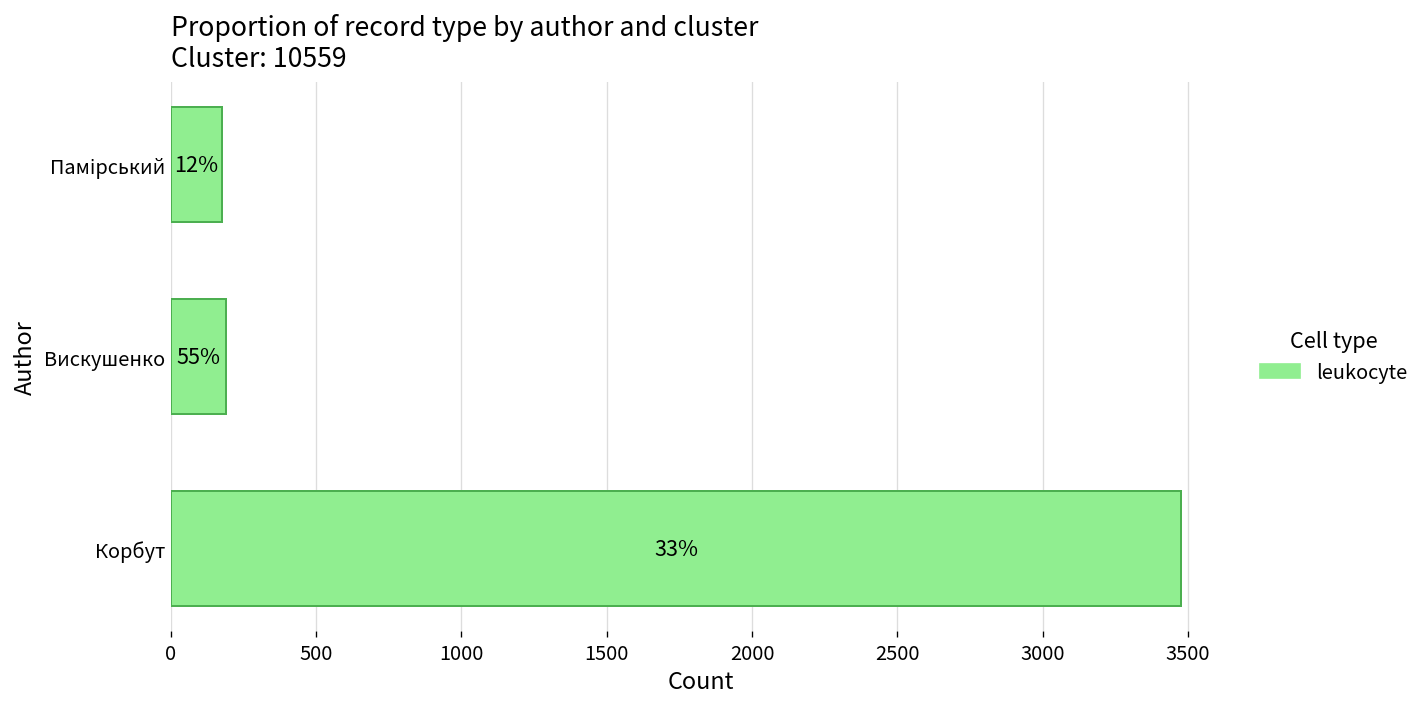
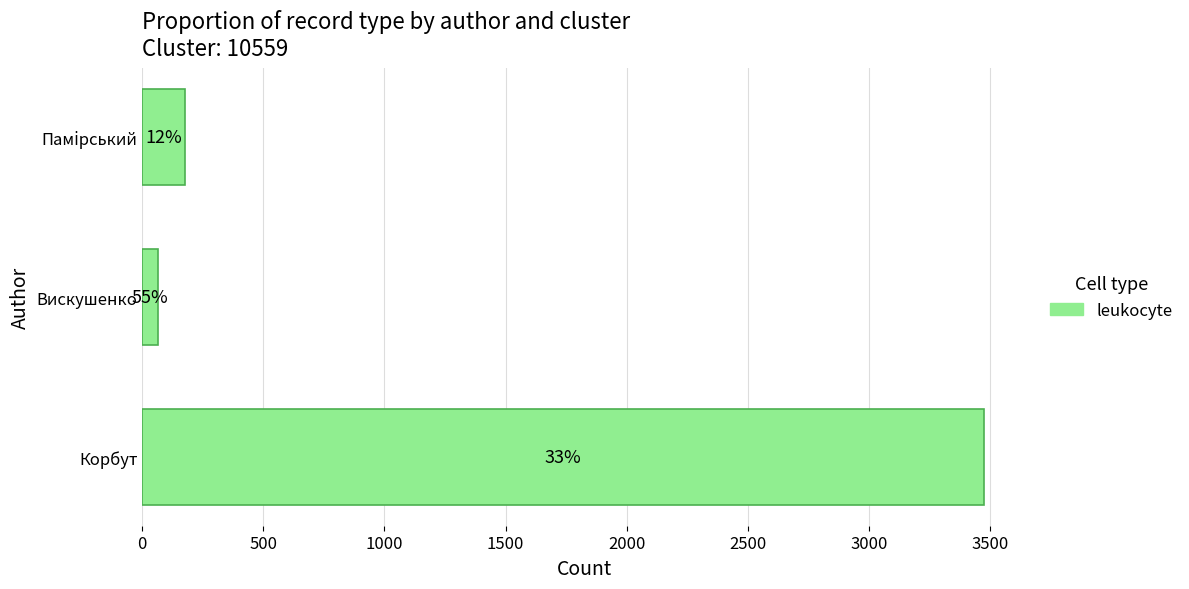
Вискушенко: 190 -> 60
